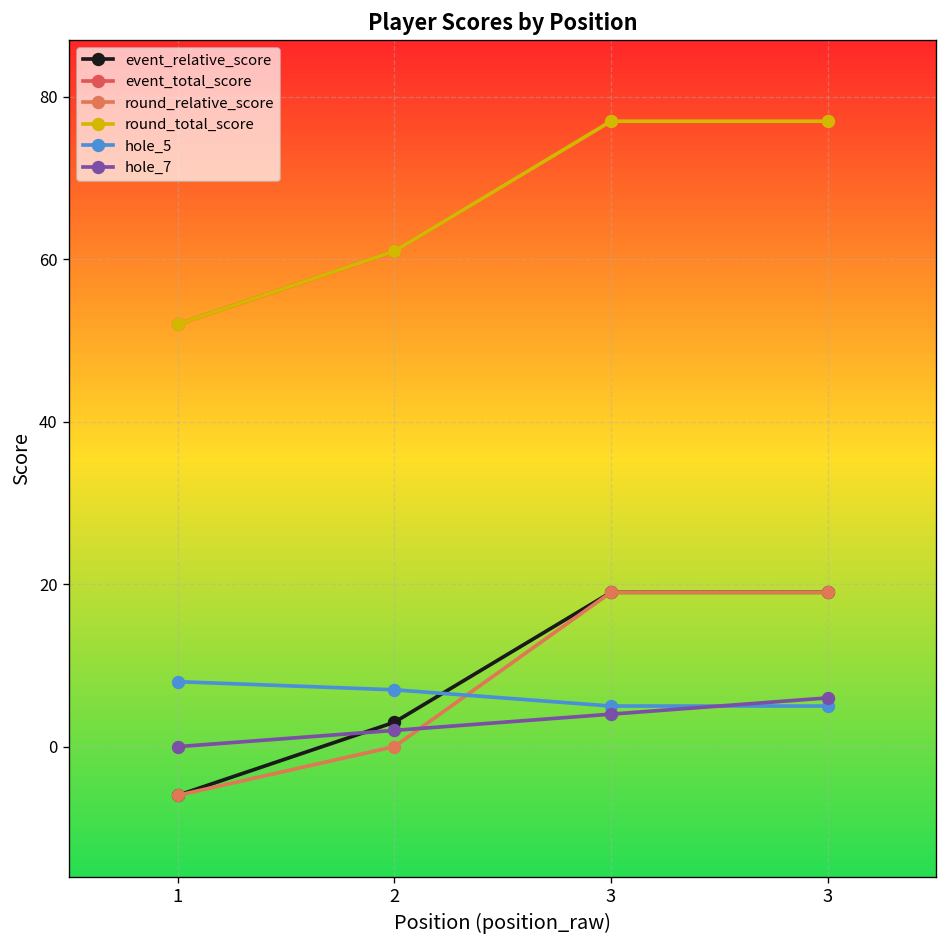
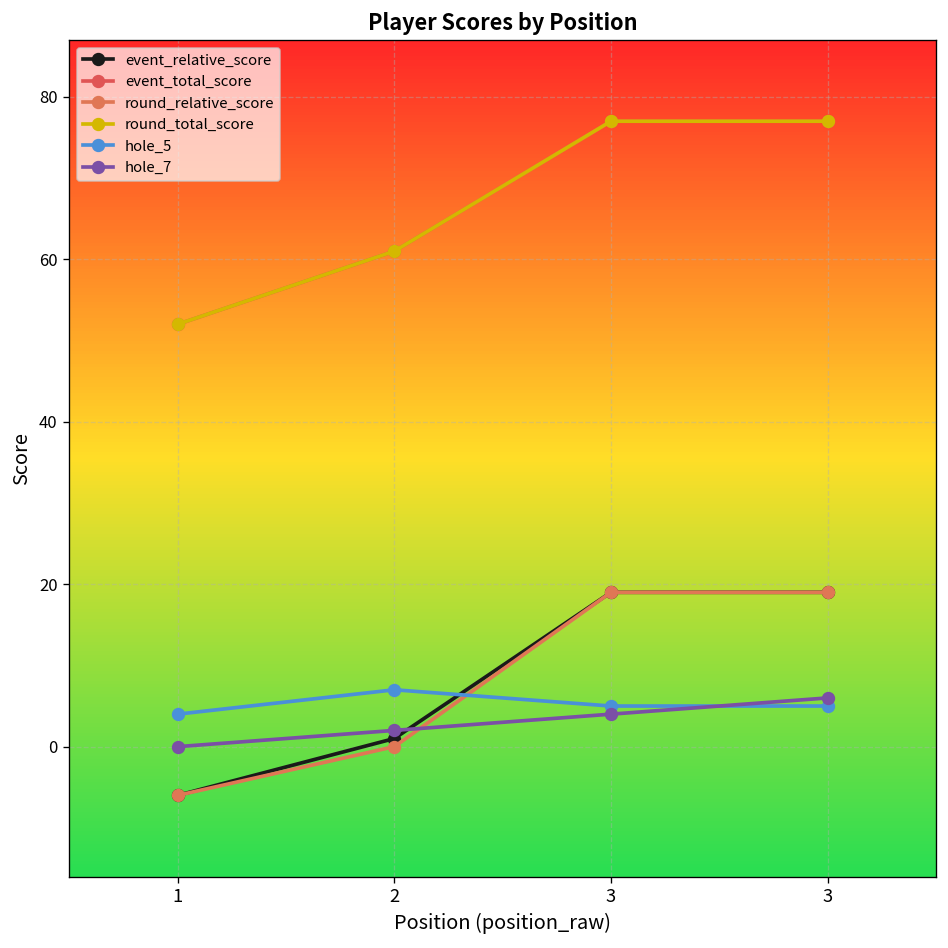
hole_5, 1: 8 -> 4
event_relative_score, 2: 3 -> 1
